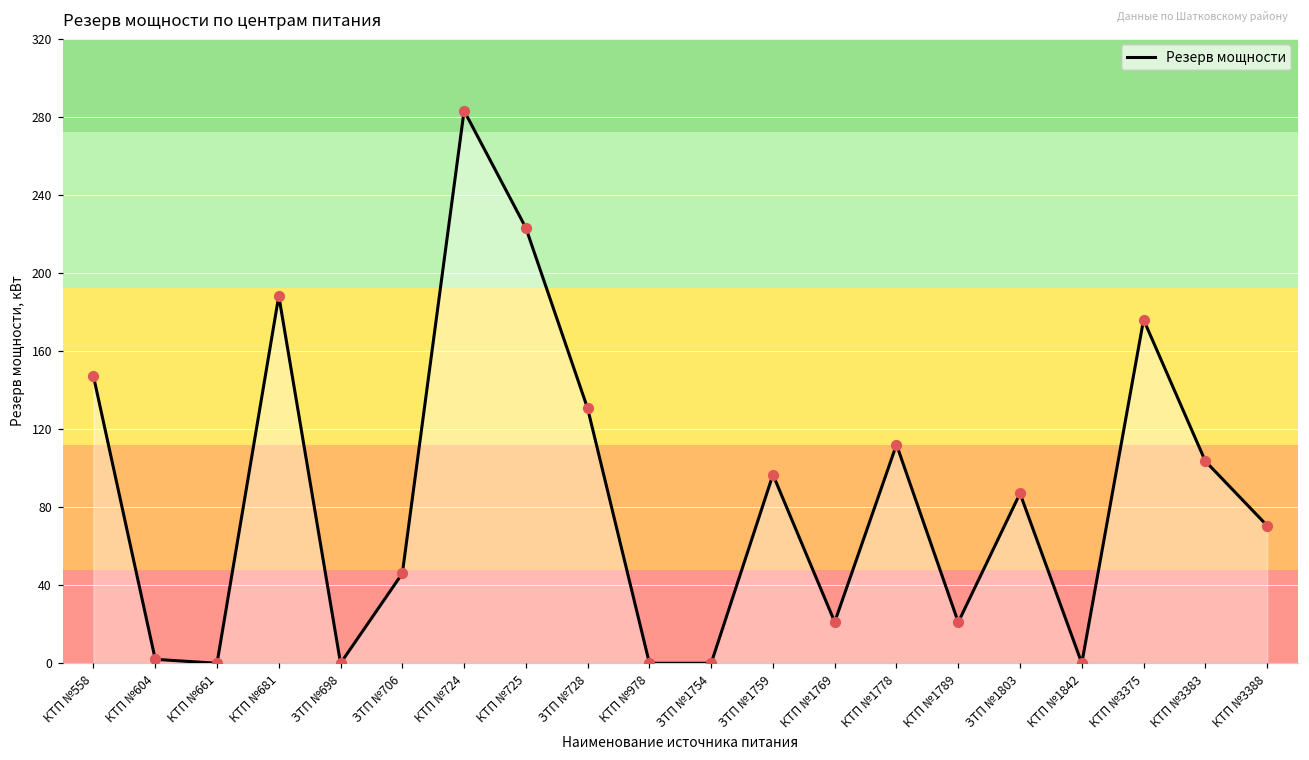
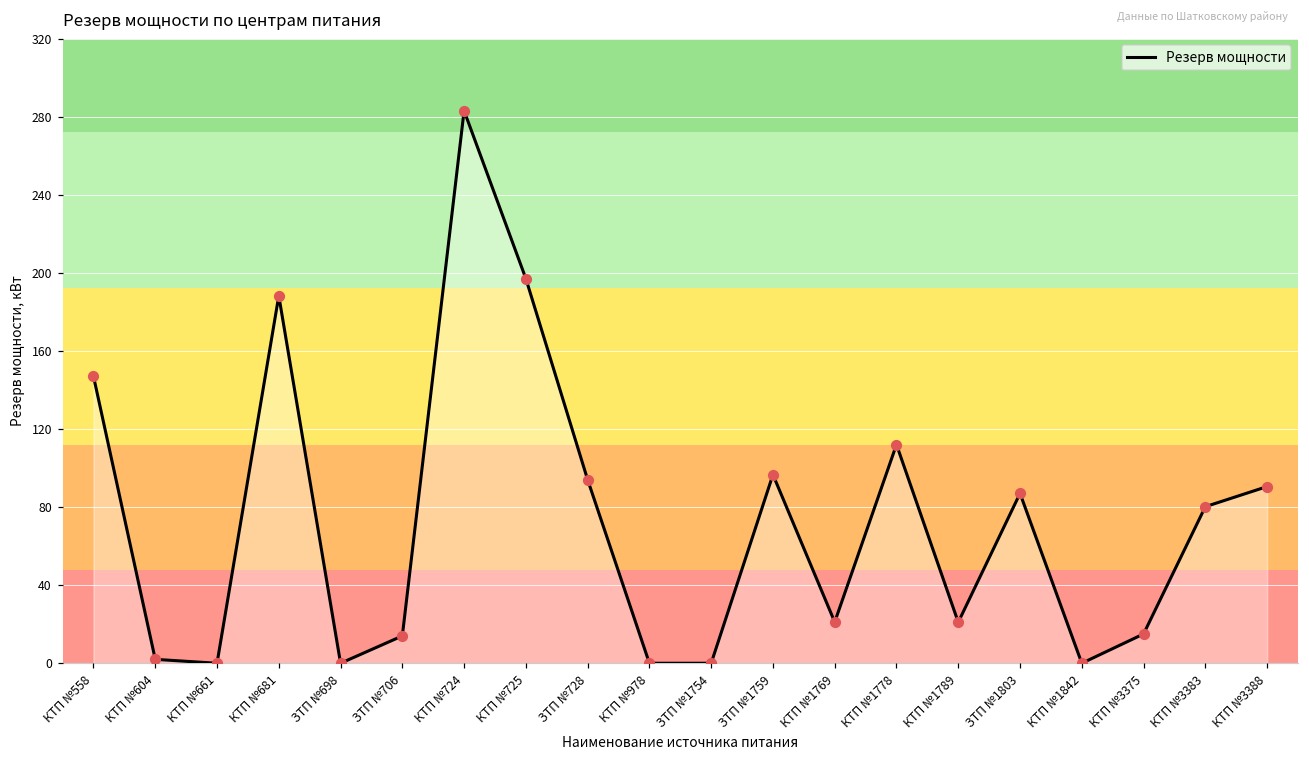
ЗТП №706: 46 -> 14
КТП №725: 223 -> 197
ЗТП №728: 131 -> 94
КТП №3375: 176 -> 15
КТП №3383: 104 -> 80
КТП №3388: 71 -> 91
